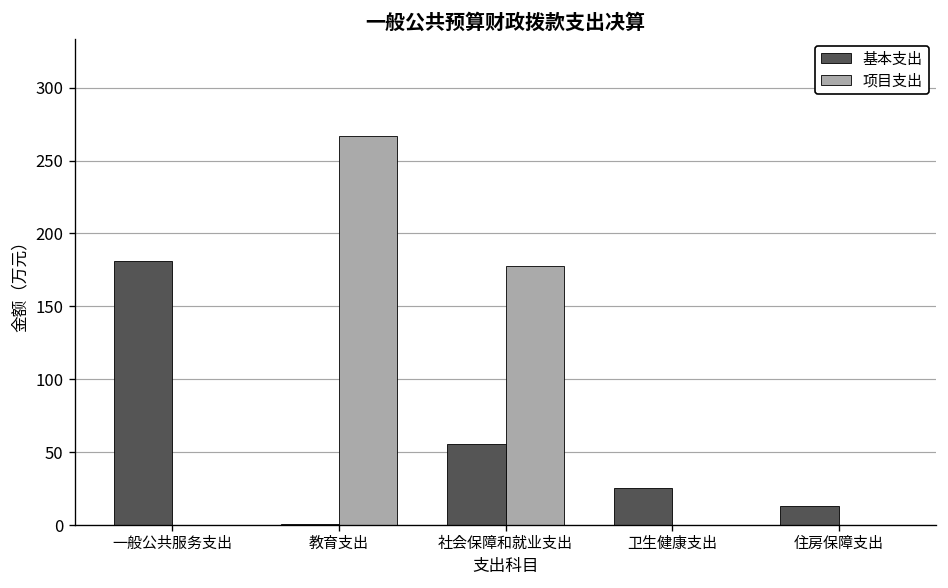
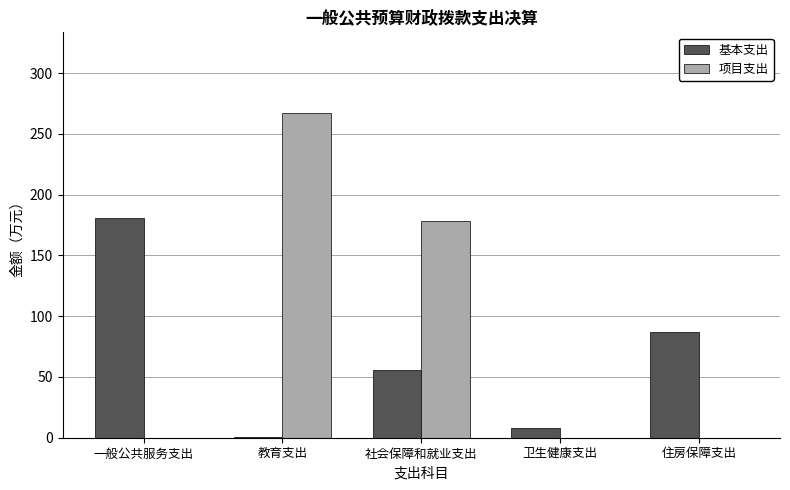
基本支出, 卫生健康支出: 26 -> 8
基本支出, 住房保障支出: 13 -> 87
